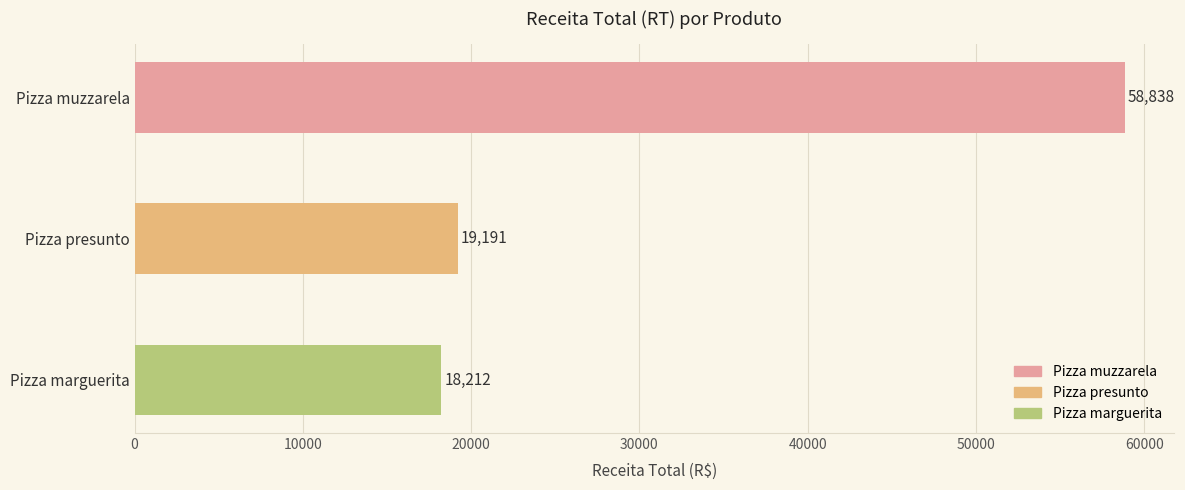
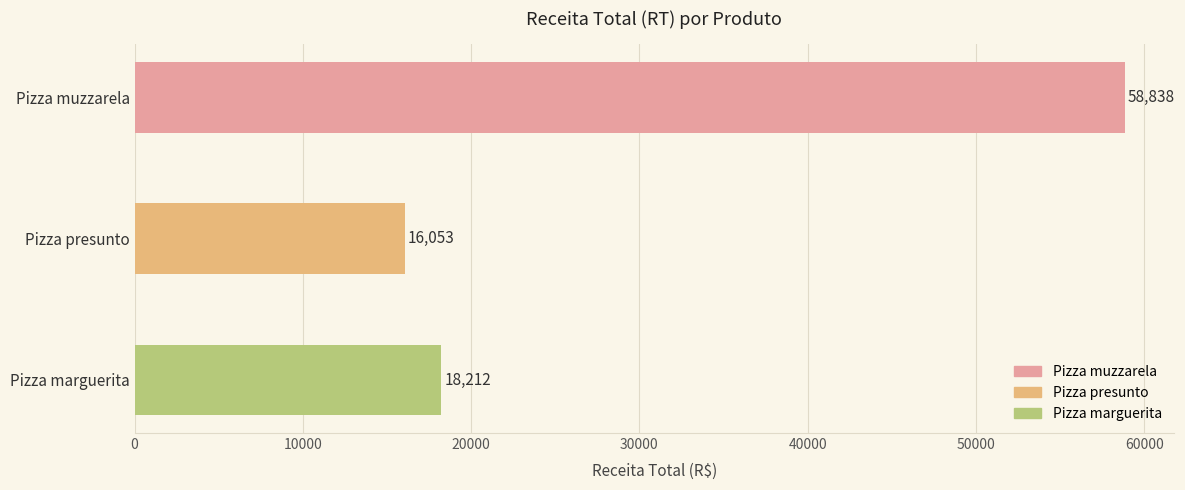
Pizza presunto: 19,191 -> 16,053
